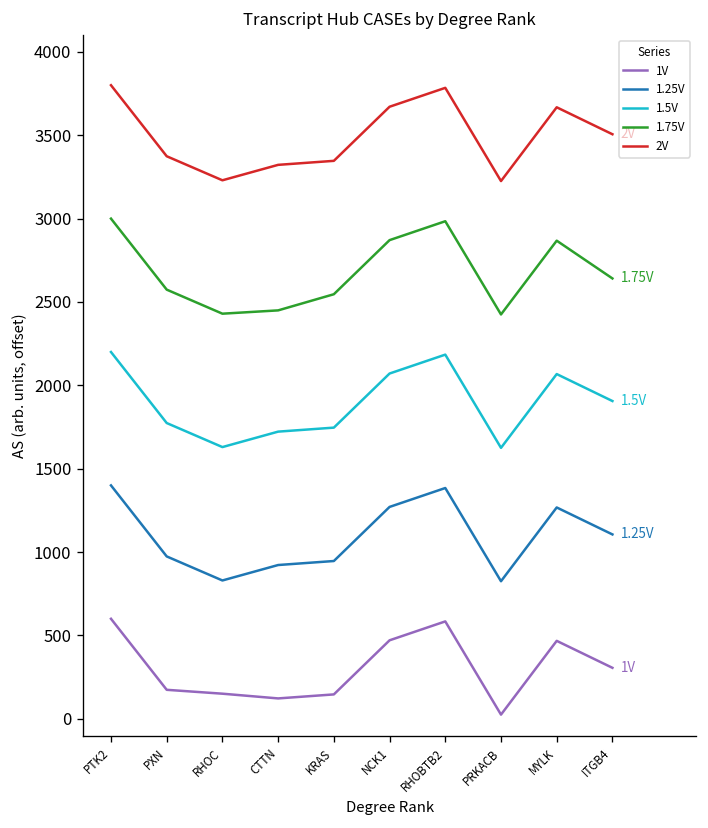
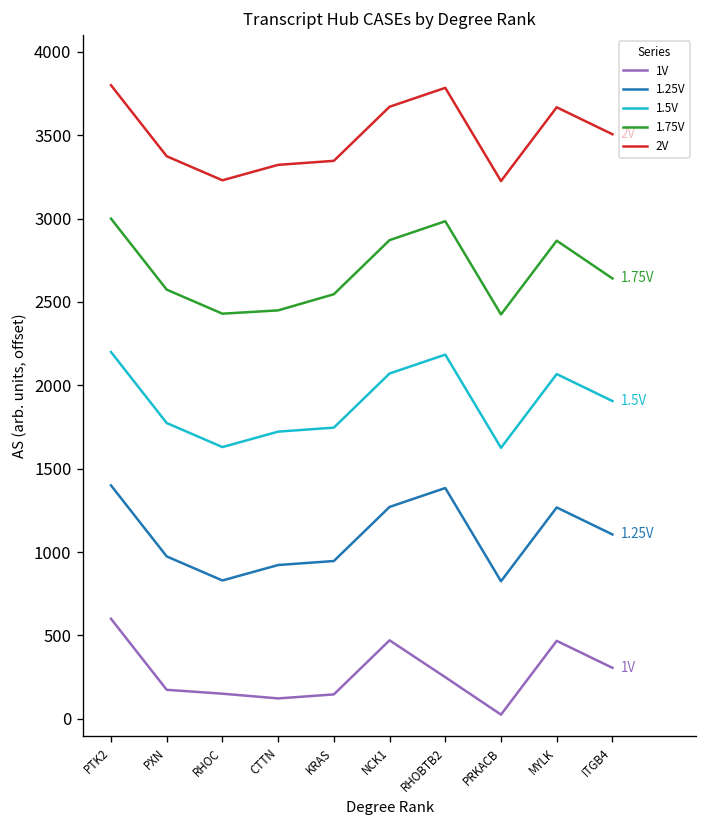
1V, RHOBTB2: 580 -> 250
